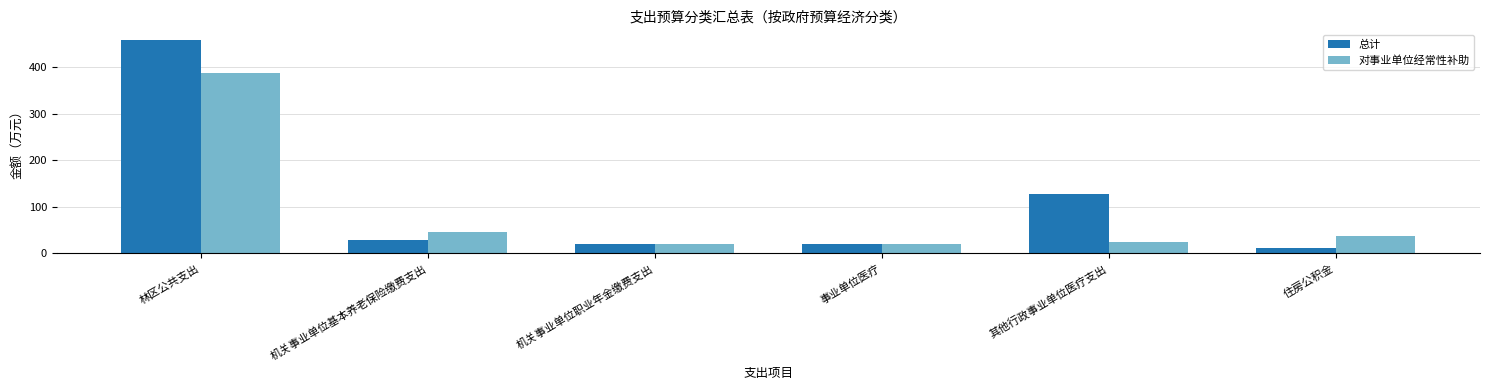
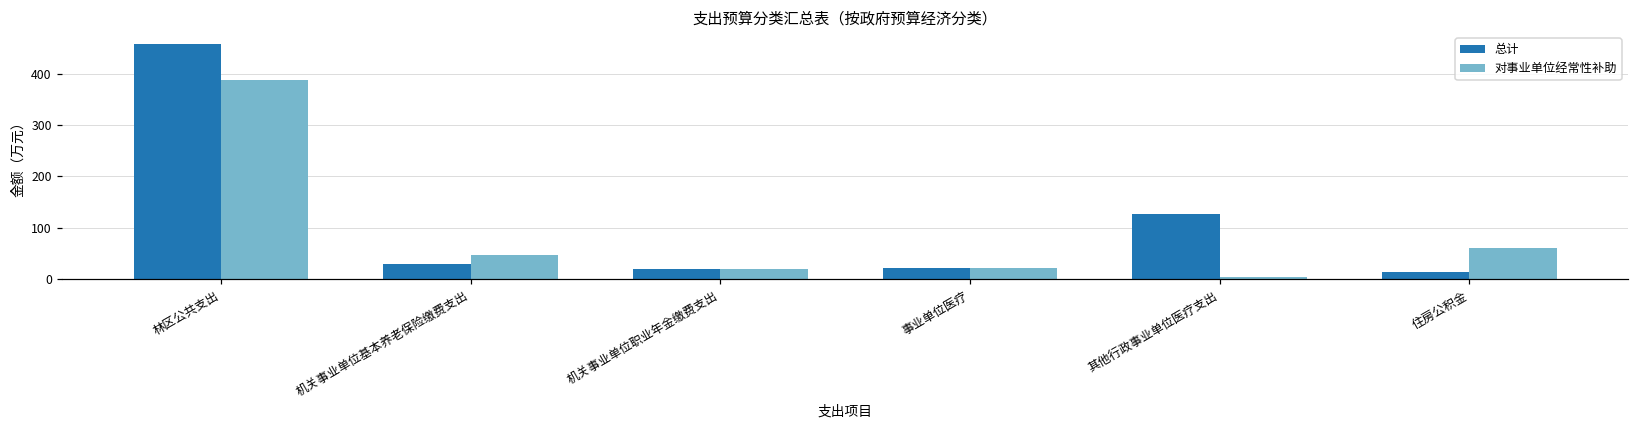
对事业单位经常性补助, 其他行政事业单位医疗支出: 20 -> 0
对事业单位经常性补助, 住房公积金: 40 -> 60
